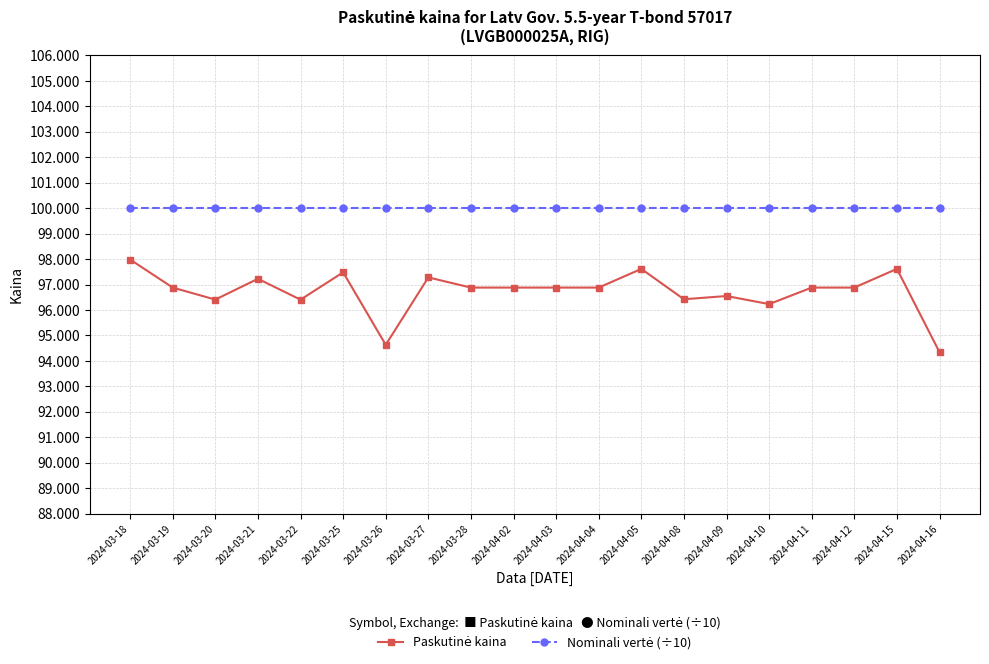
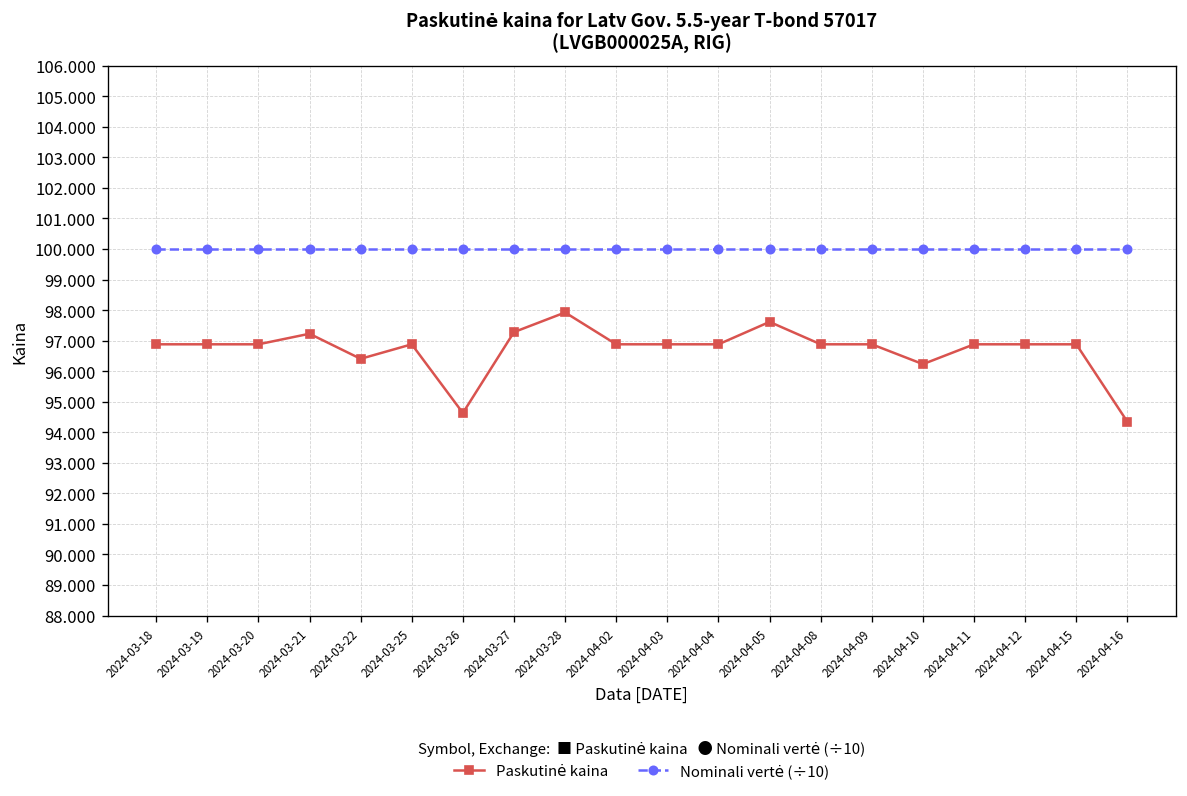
Paskutinė kaina, 2024-03-18: 98.0 -> 96.9
Paskutinė kaina, 2024-03-20: 96.4 -> 96.9
Paskutinė kaina, 2024-03-25: 97.5 -> 96.9
Paskutinė kaina, 2024-03-28: 96.9 -> 97.9
Paskutinė kaina, 2024-04-08: 96.4 -> 96.9
Paskutinė kaina, 2024-04-09: 96.5 -> 96.9
Paskutinė kaina, 2024-04-15: 97.6 -> 96.9
